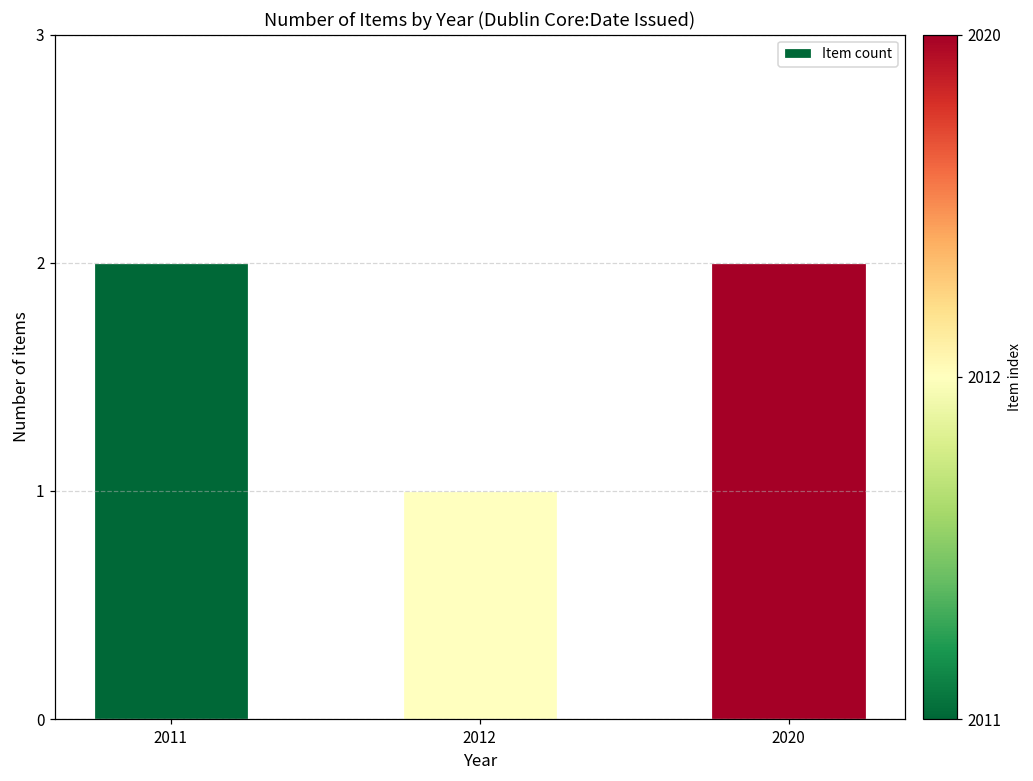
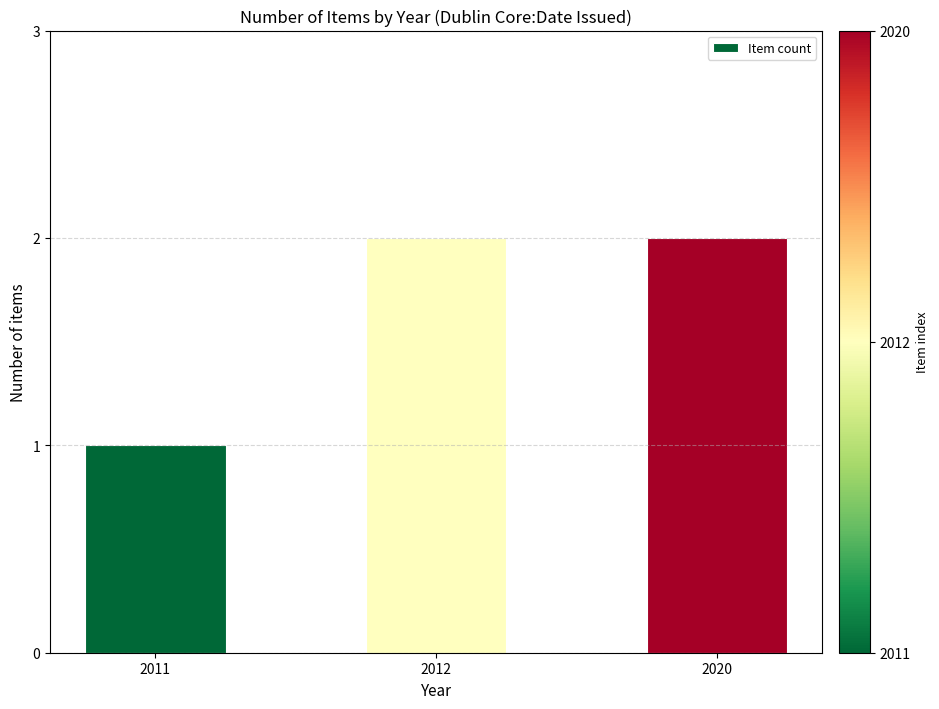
2011: 2 -> 1
2012: 1 -> 2
